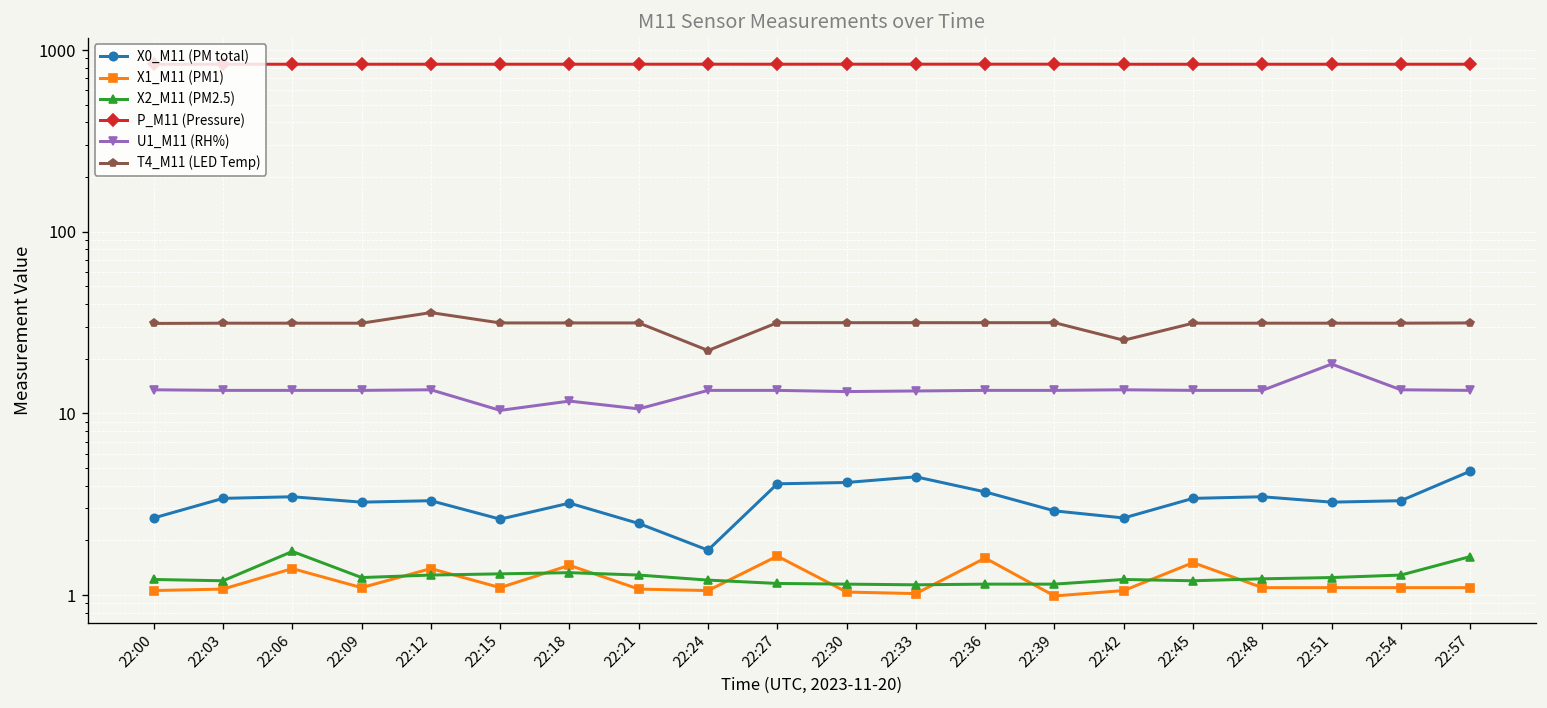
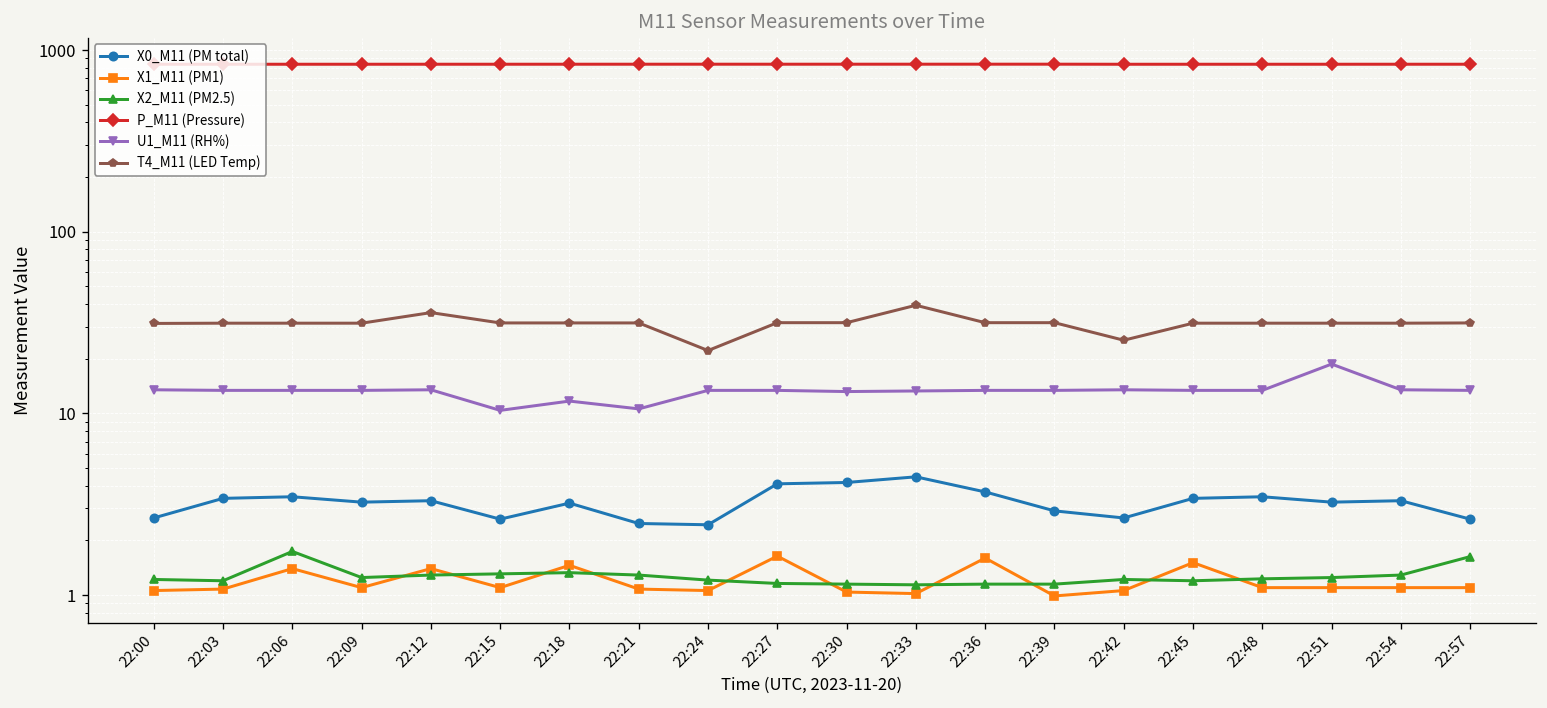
X0_M11 (PM total), 22:24: 1.8 -> 2.4
T4_M11 (LED Temp), 22:33: 32 -> 39
X0_M11 (PM total), 22:57: 4.8 -> 2.6
